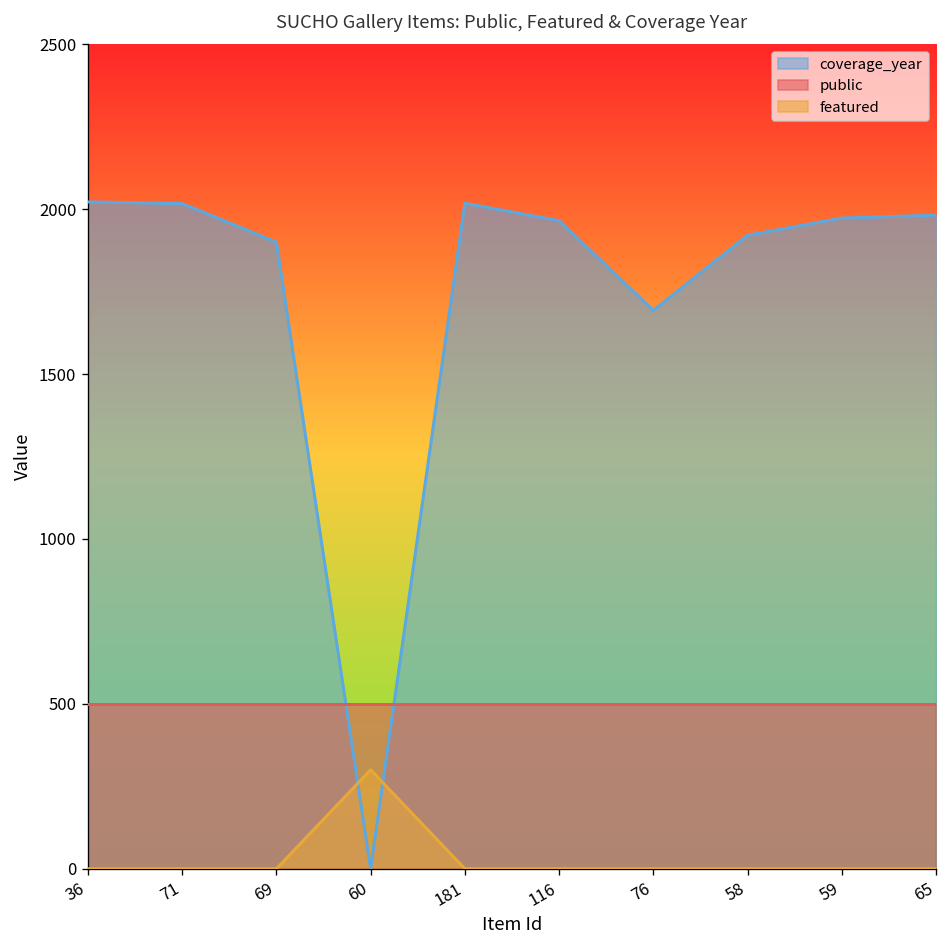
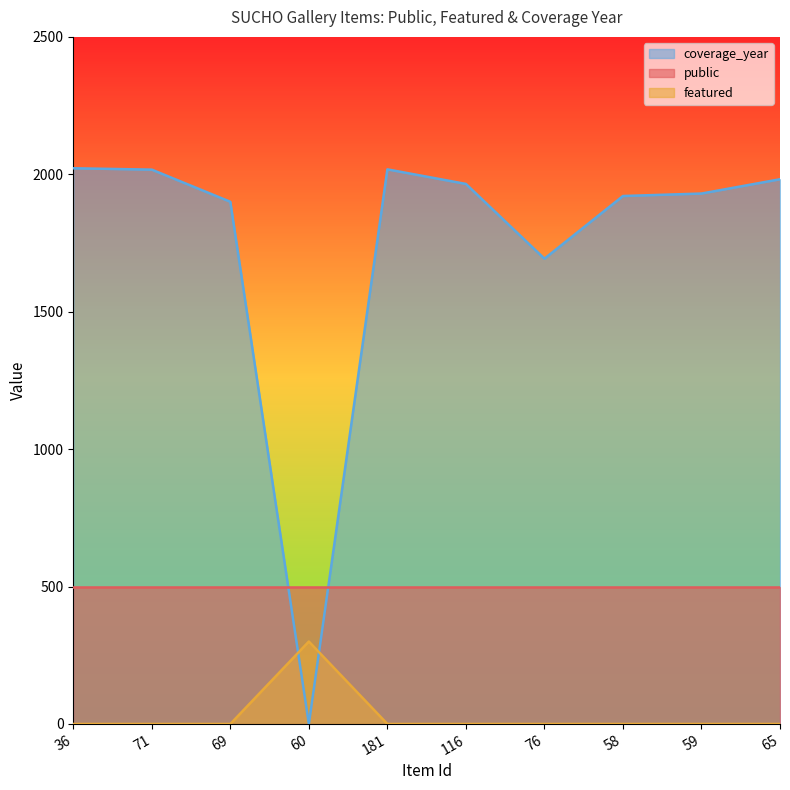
coverage_year, 59: 1970 -> 1930
